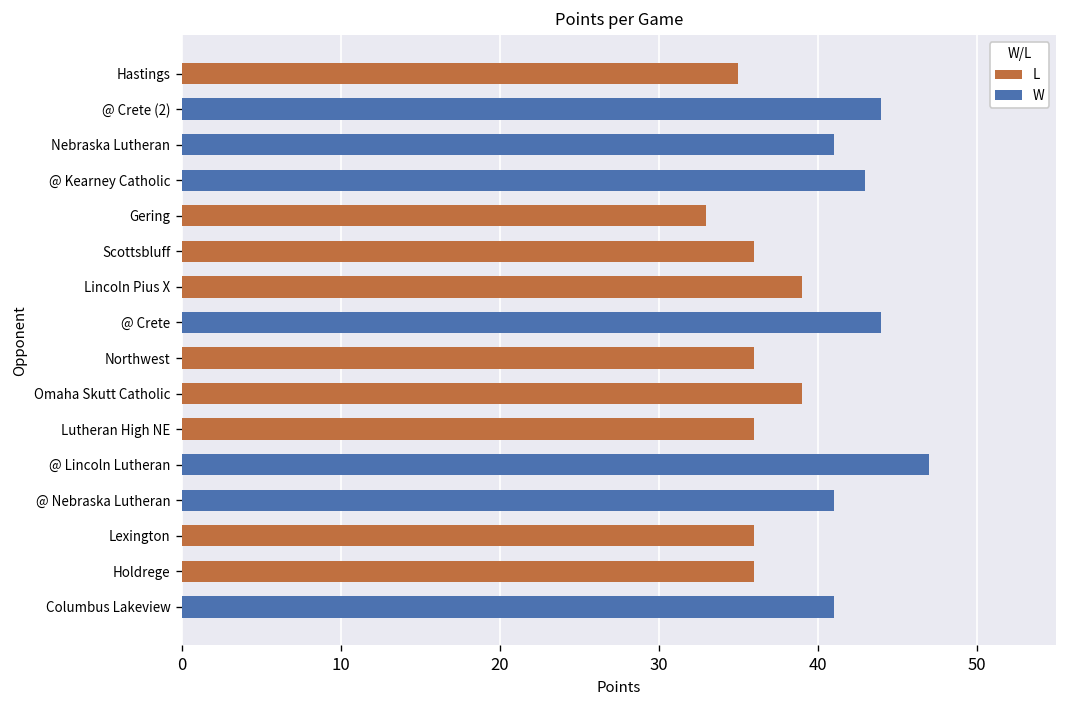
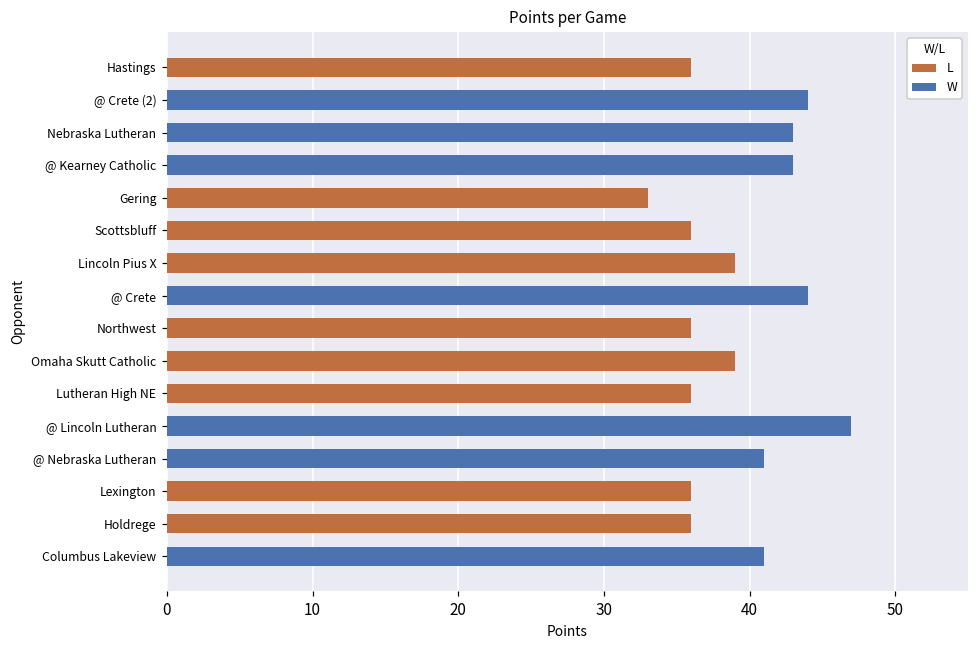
L, Hastings: 35 -> 36
W, Nebraska Lutheran: 41 -> 43
